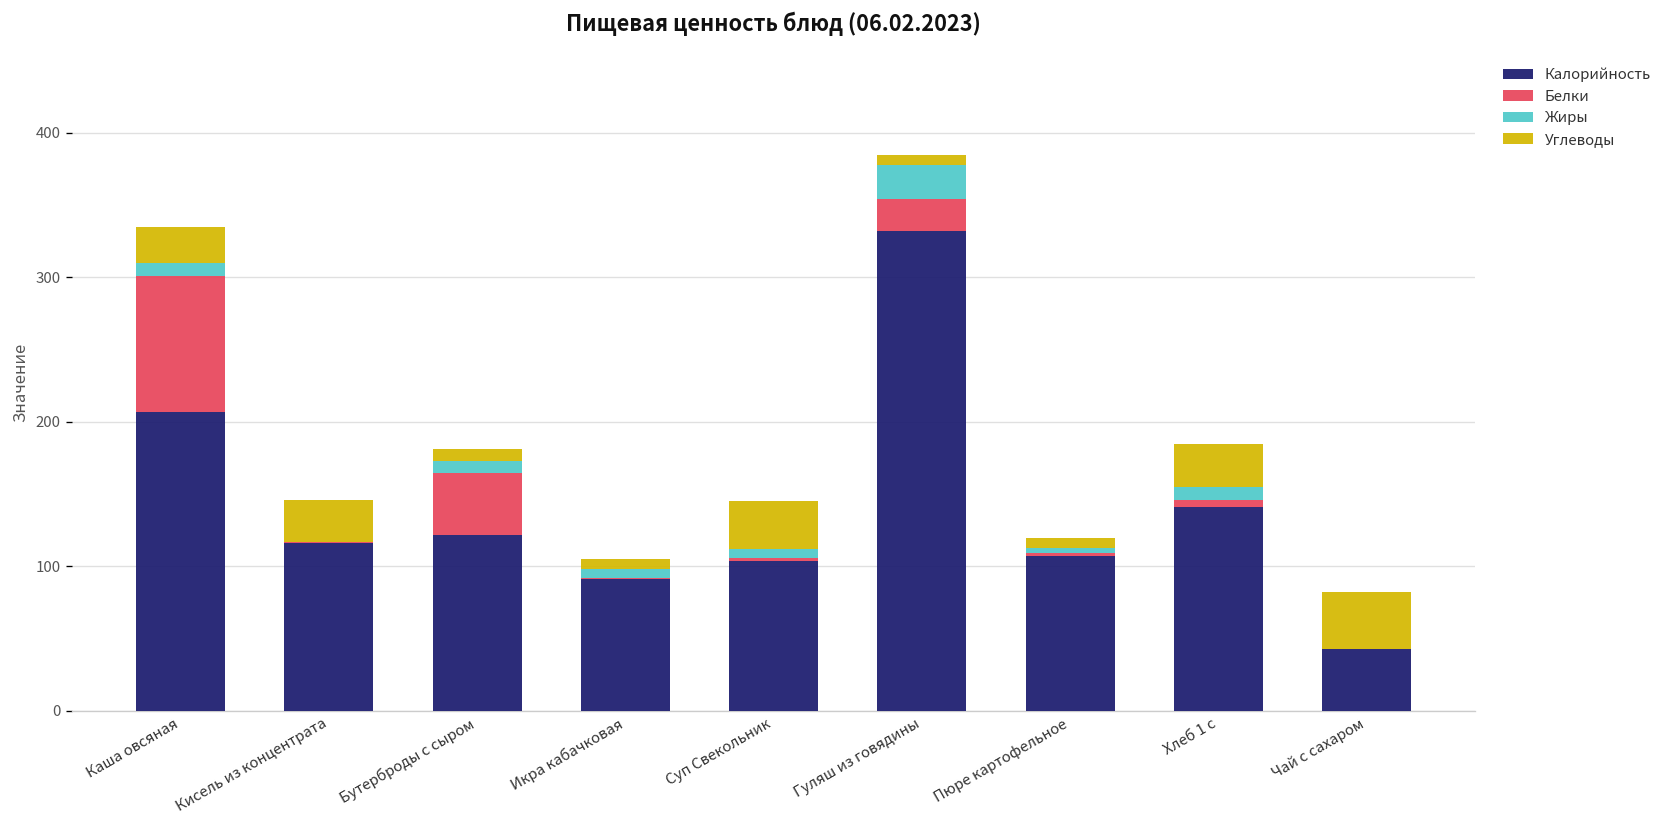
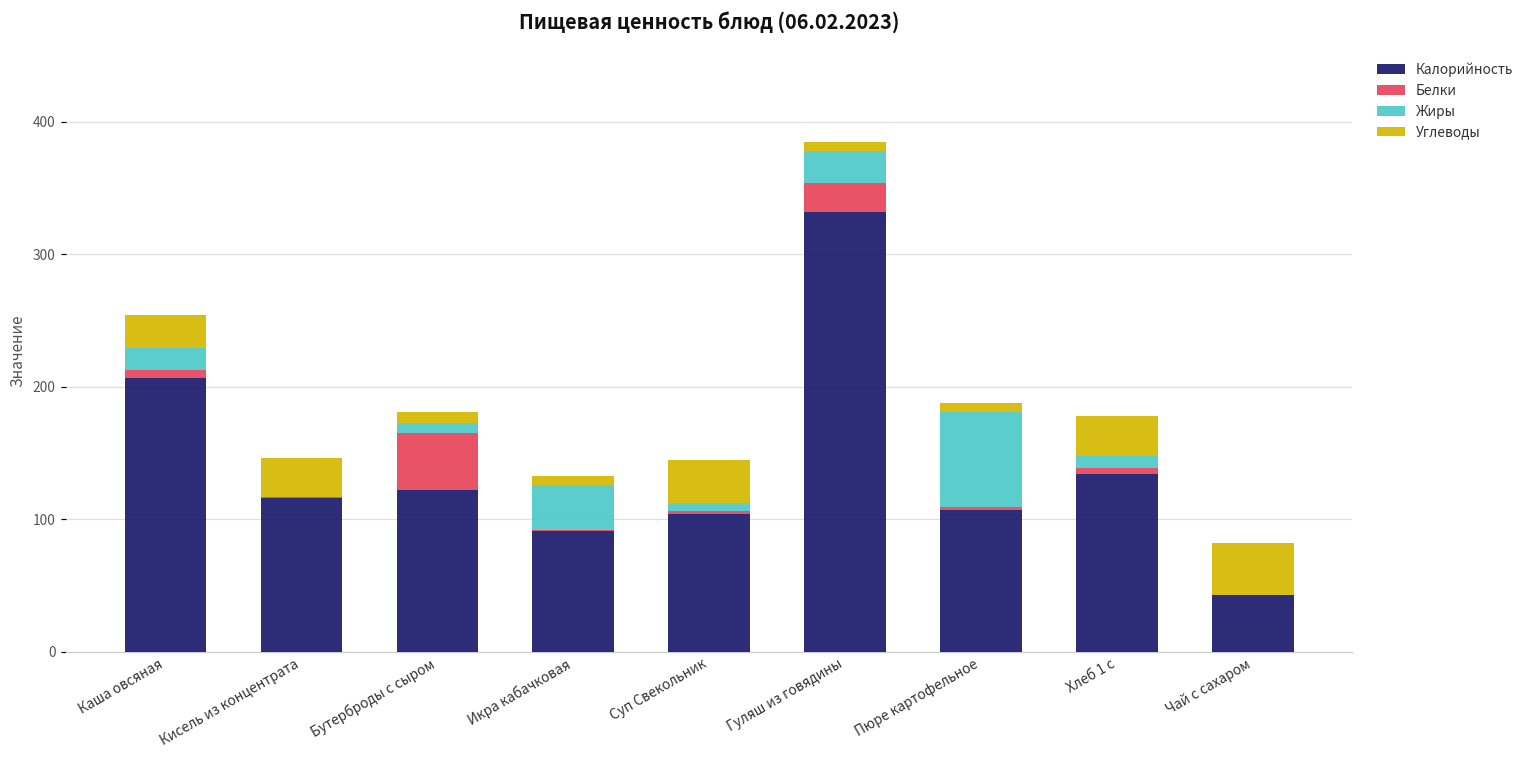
Белки, Каша овсяная: 94 -> 6
Жиры, Каша овсяная: 9 -> 16
Жиры, Икра кабачковая: 6 -> 34
Жиры, Пюре картофельное: 4 -> 72
Калорийность, Хлеб 1 с: 141 -> 134
